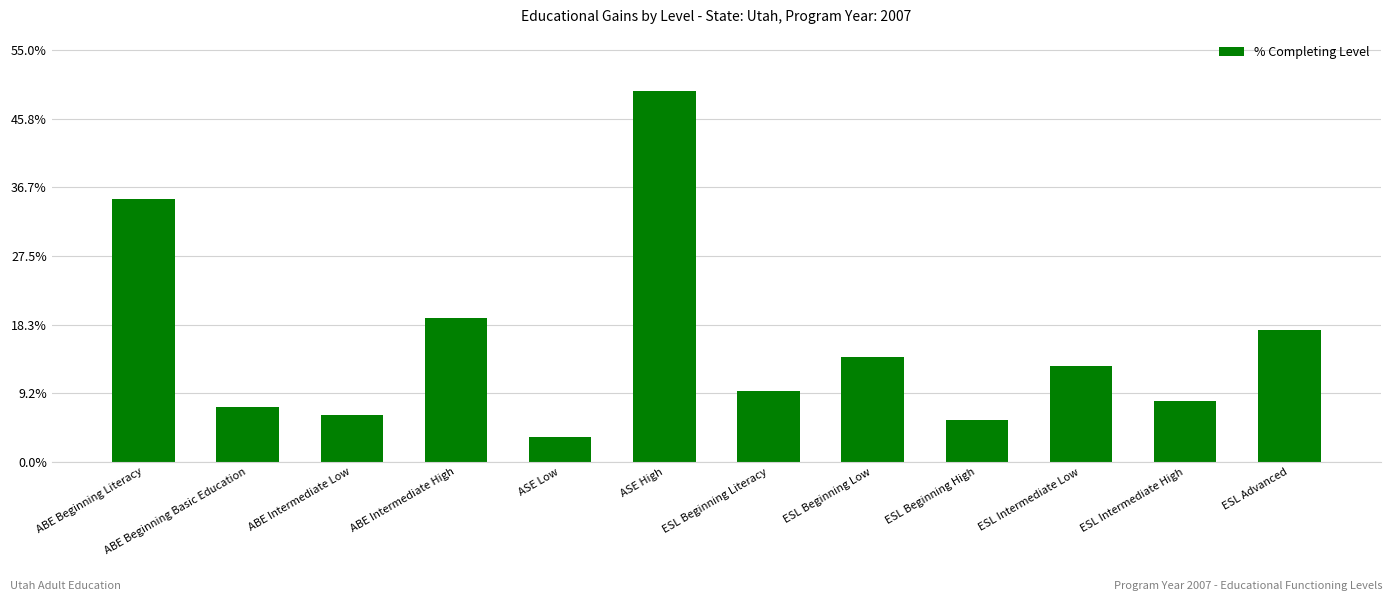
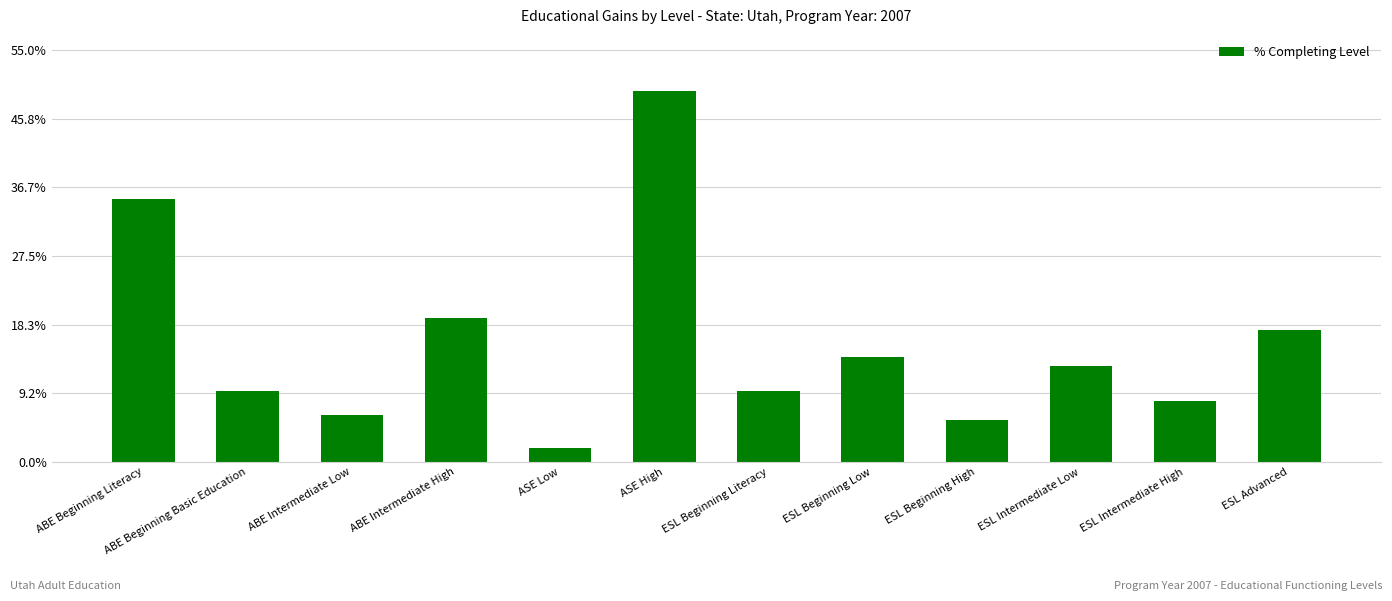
ABE Beginning Basic Education: 7% -> 9%
ASE Low: 3% -> 2%
